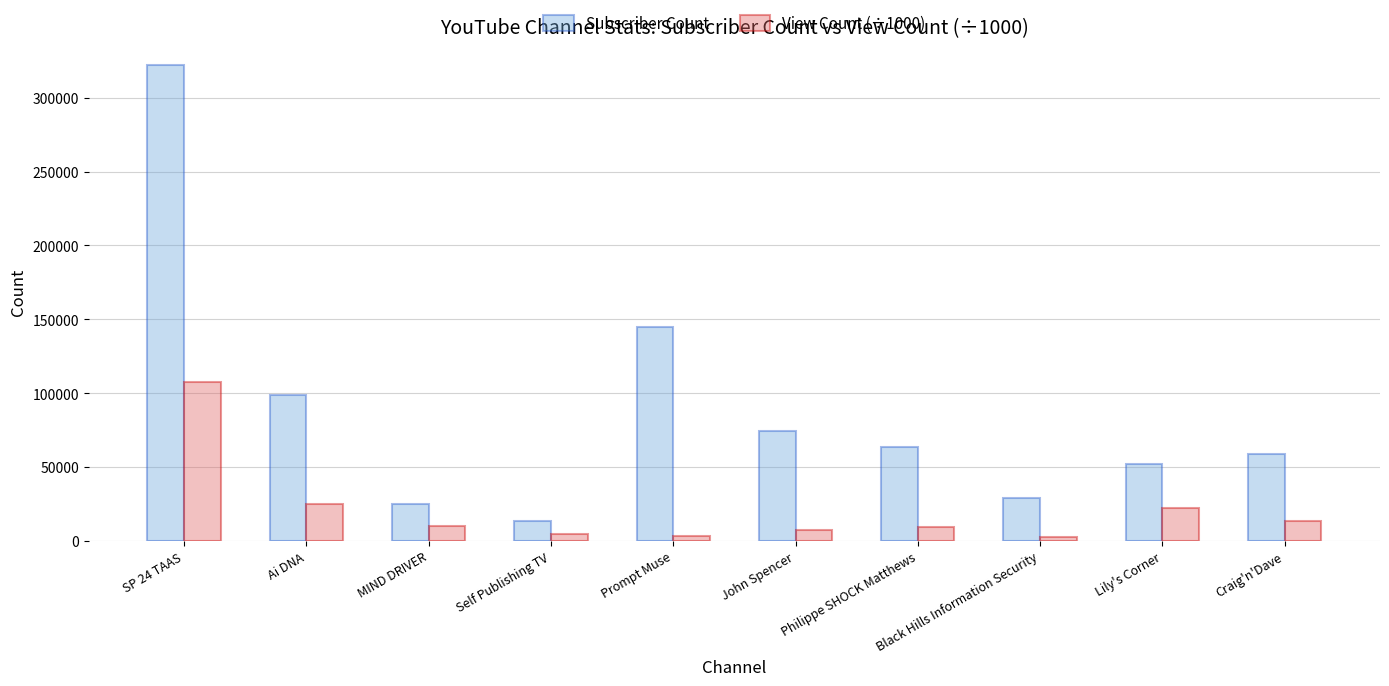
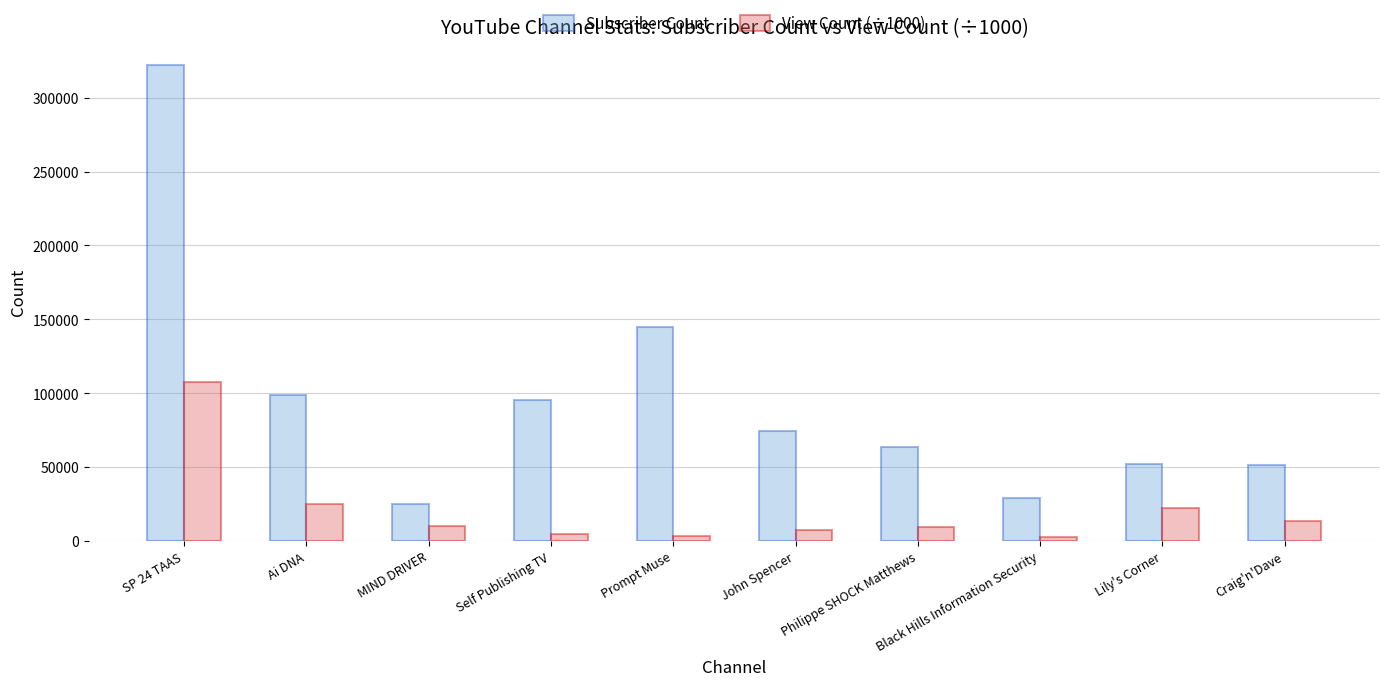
Subscriber Count, Self Publishing TV: 13000 -> 96000
Subscriber Count, Craig'n'Dave: 59000 -> 52000
